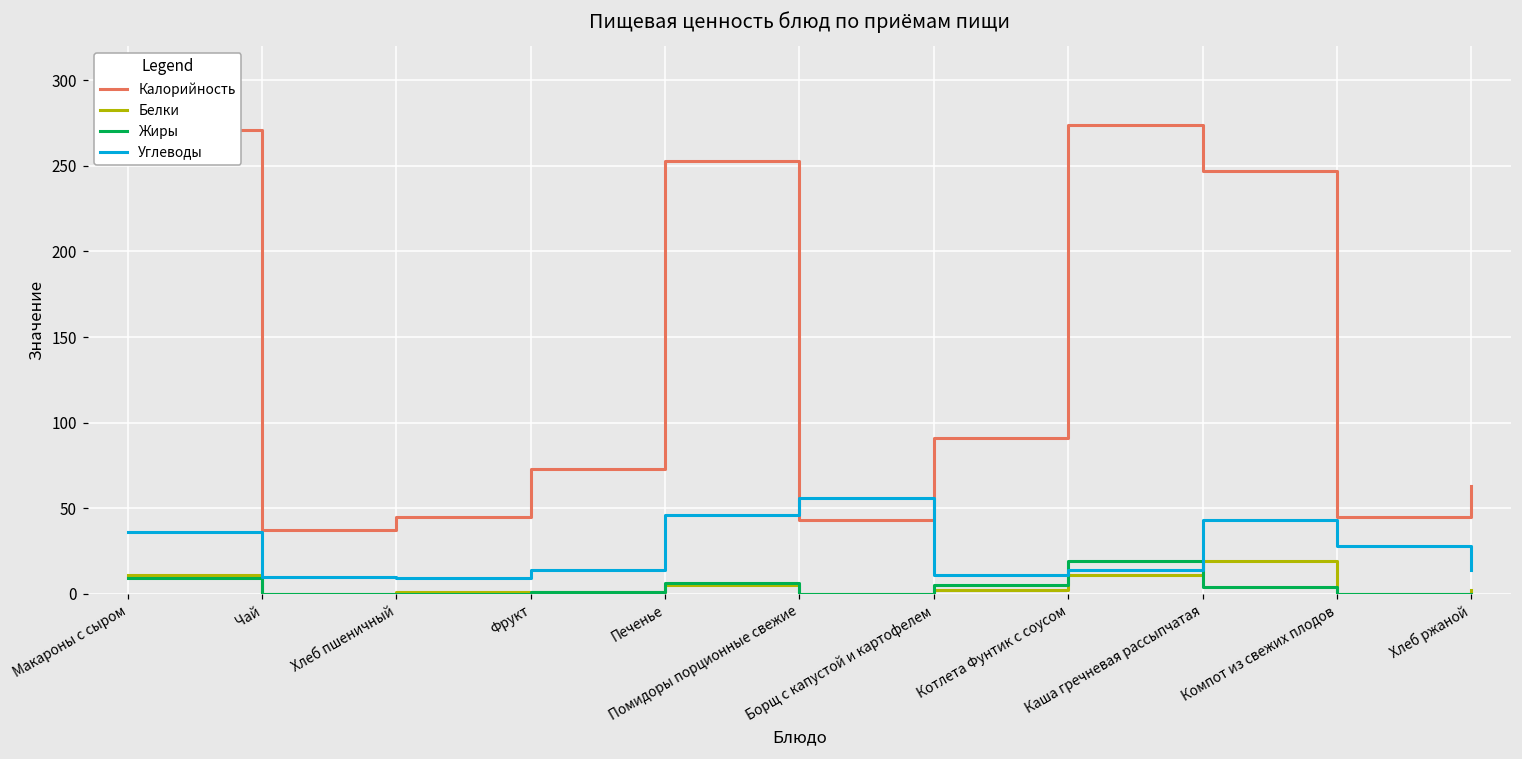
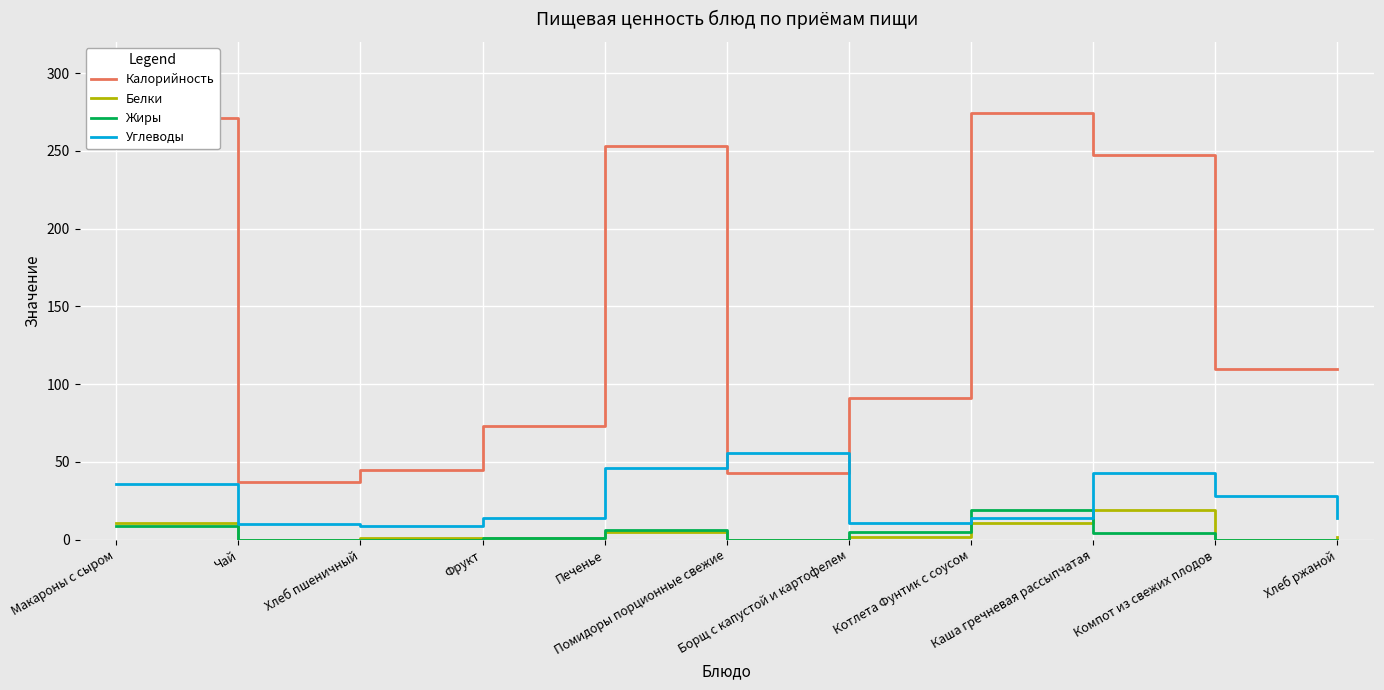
Калорийность, Компот из свежих плодов: 45 -> 110
Калорийность, Хлеб ржаной: 63 -> 110
